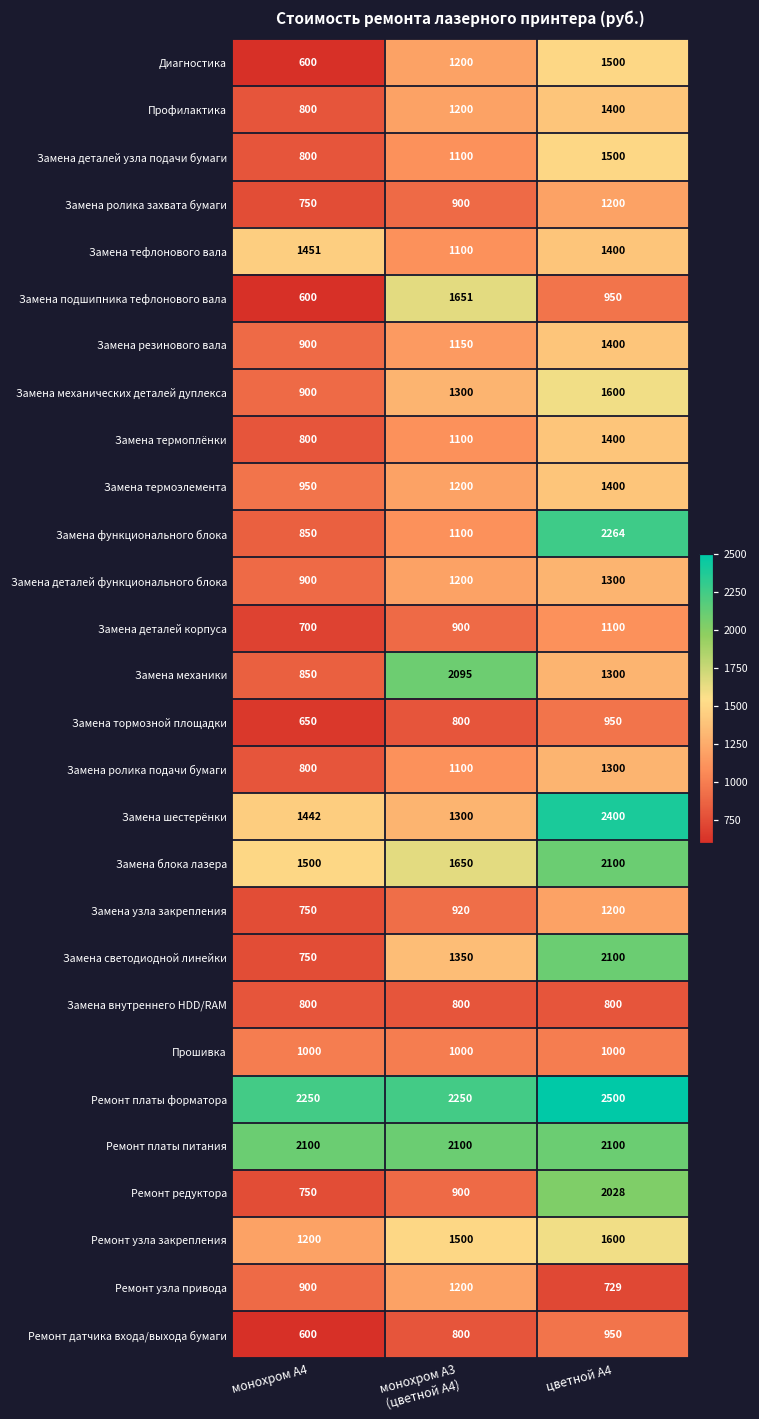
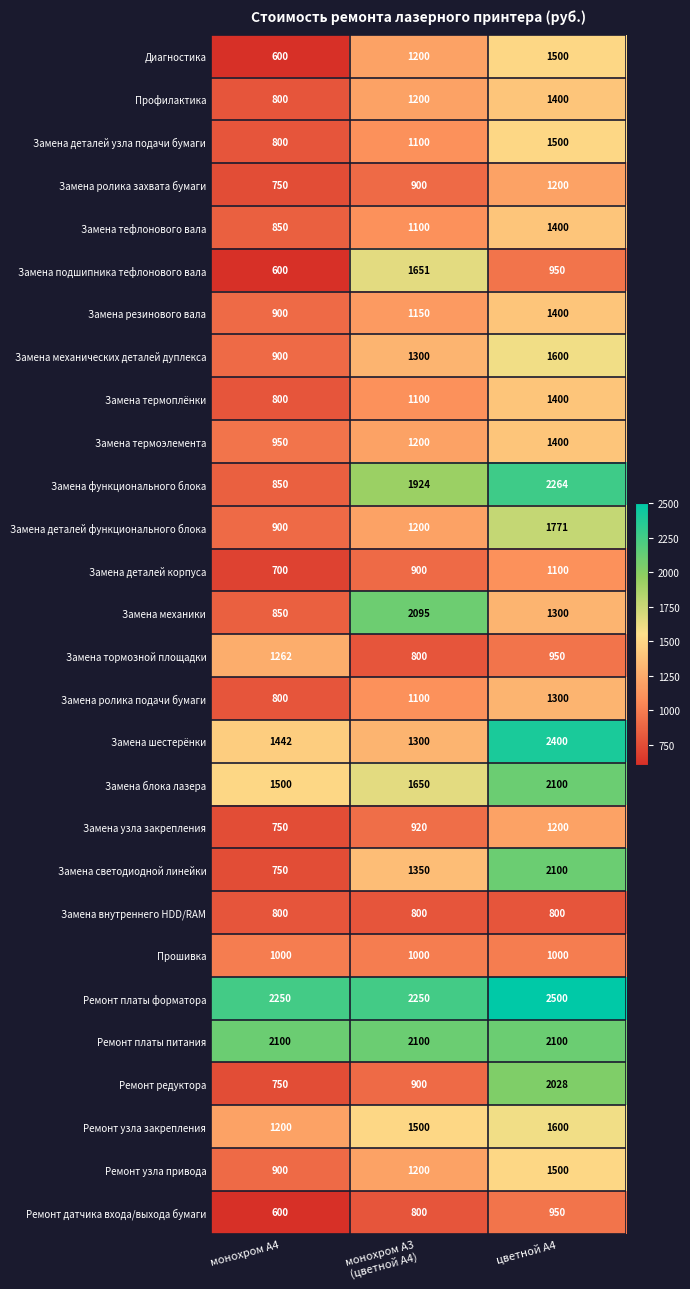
Замена тефлонового вала, монохром А4: 1451 -> 850
Замена функционального блока, монохром А3 (цветной А4): 1100 -> 1924
Замена деталей функционального блока, цветной А4: 1300 -> 1771
Замена тормозной площадки, монохром А4: 650 -> 1262
Ремонт узла привода, цветной А4: 729 -> 1500
